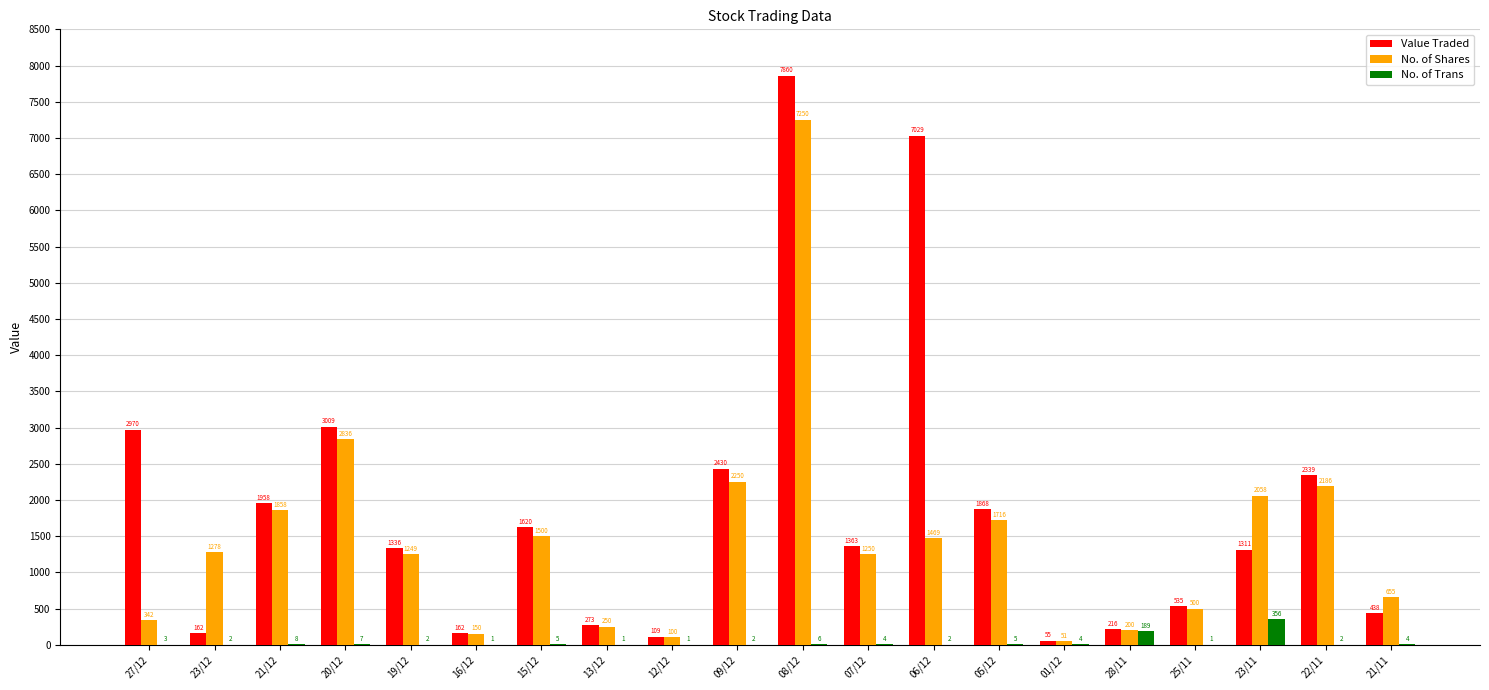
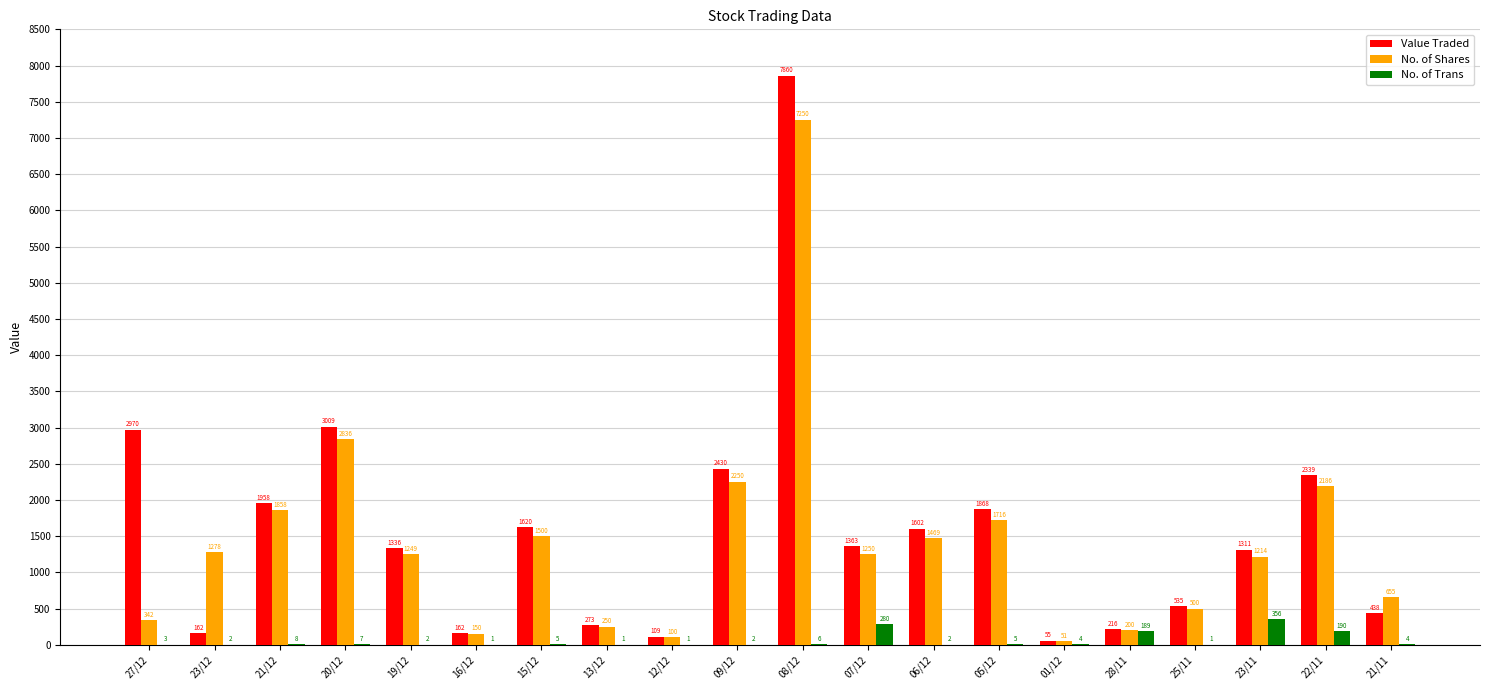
No. of Trans, 07/12: 4 -> 280
Value Traded, 06/12: 7029 -> 1602
No. of Shares, 23/11: 2058 -> 1214
No. of Trans, 22/11: 2 -> 190
